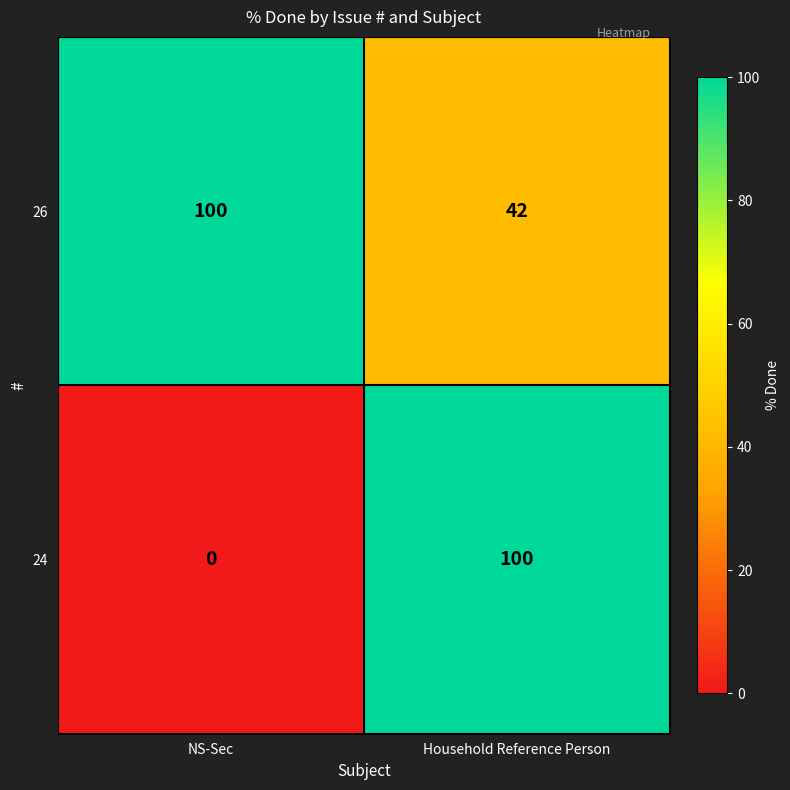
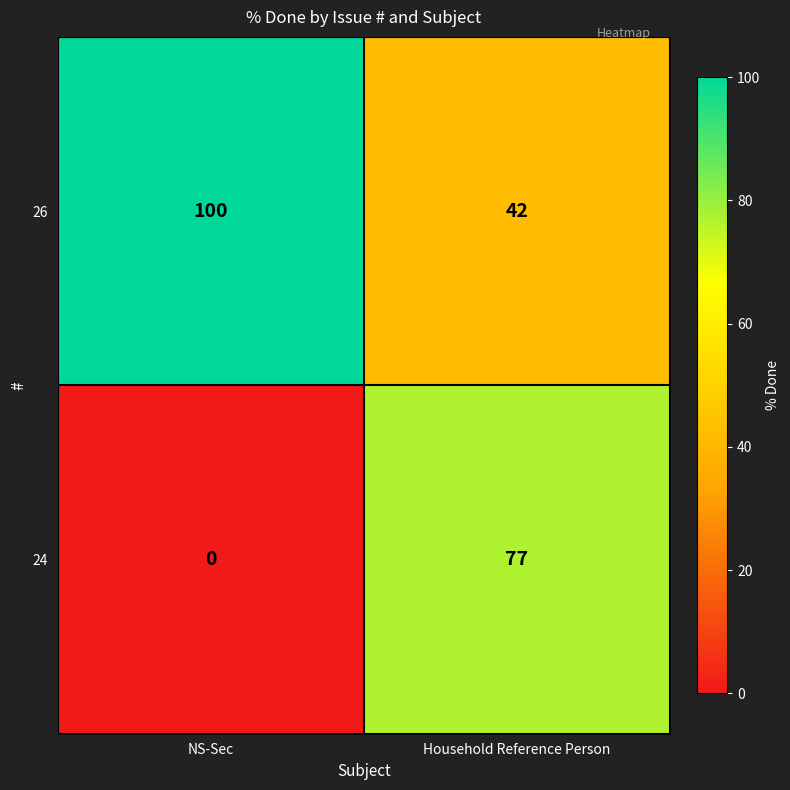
24, Household Reference Person: 100 -> 77
